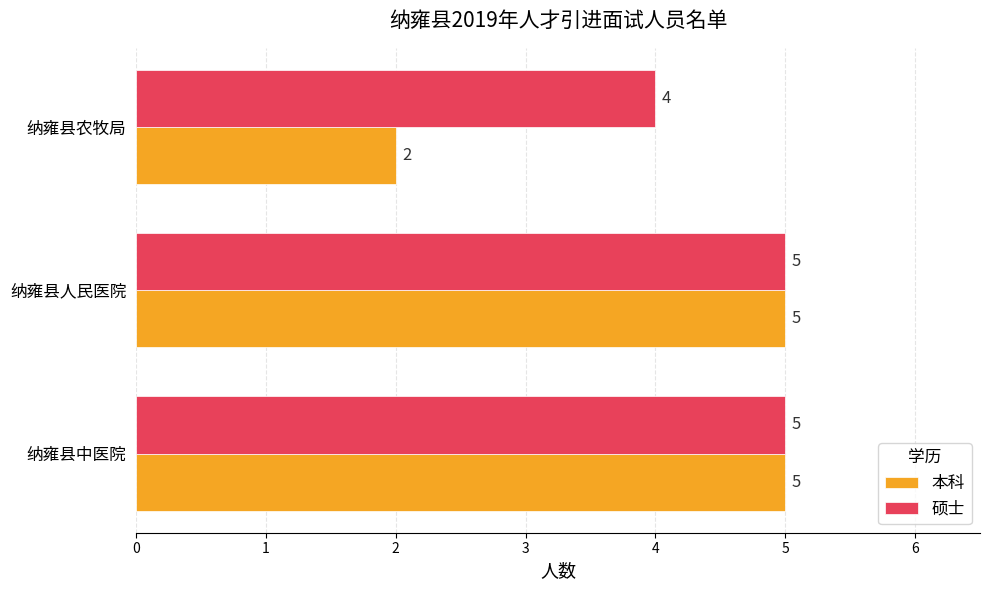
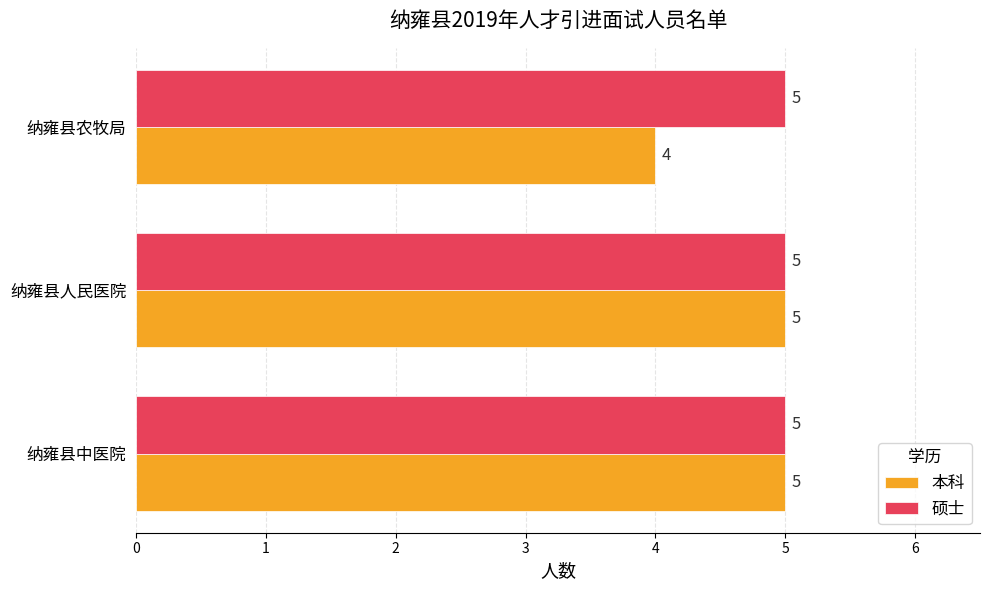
硕士, 纳雍县农牧局: 4 -> 5
本科, 纳雍县农牧局: 2 -> 4
